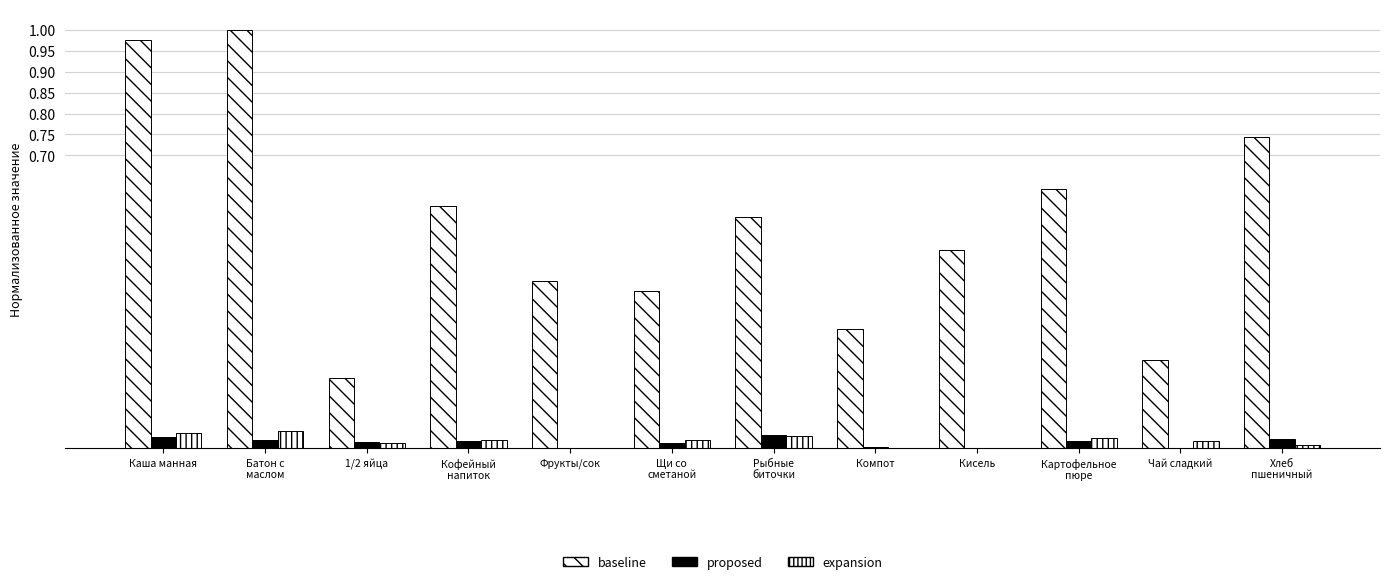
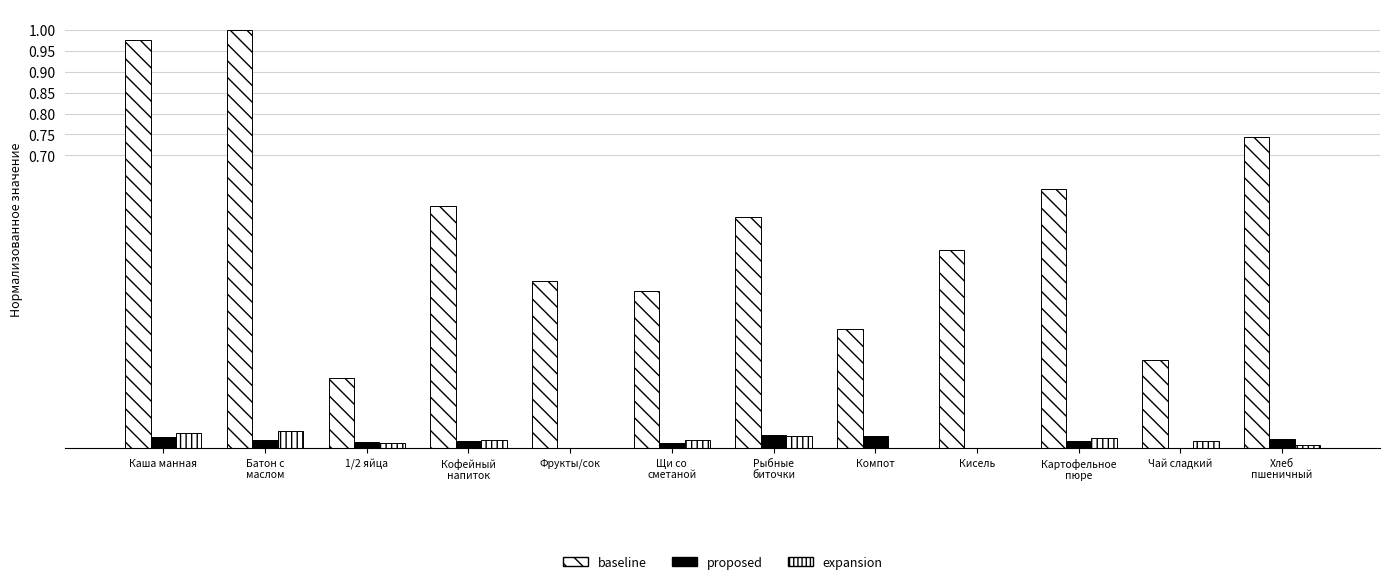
proposed, Компот: 0.00 -> 0.03
